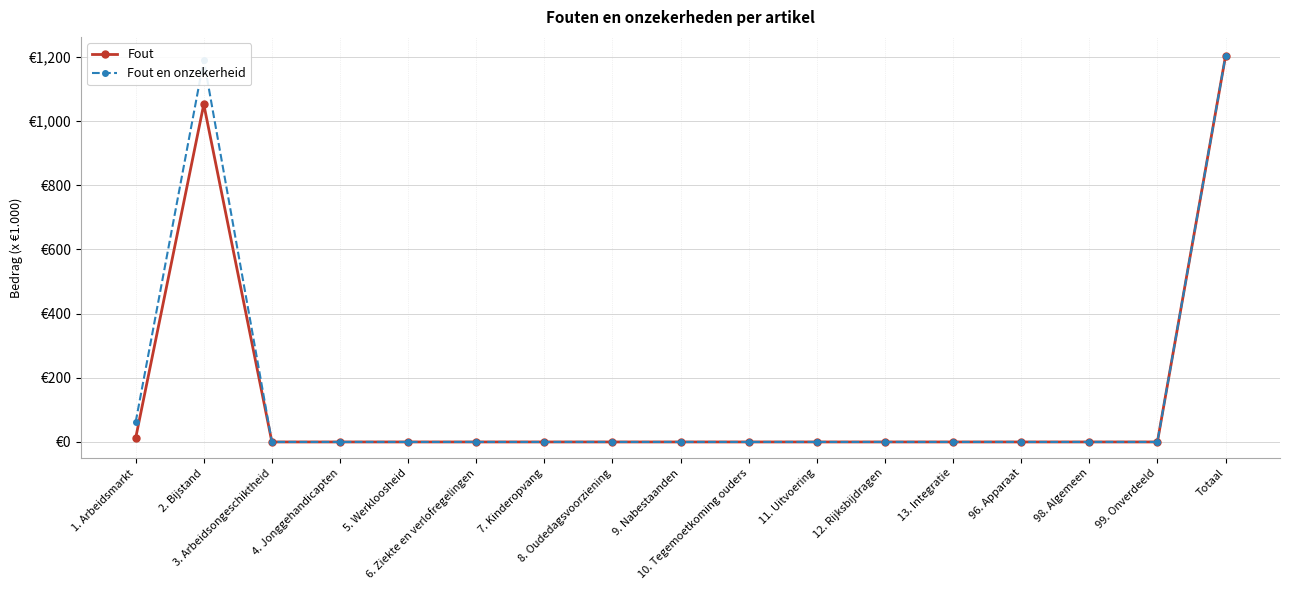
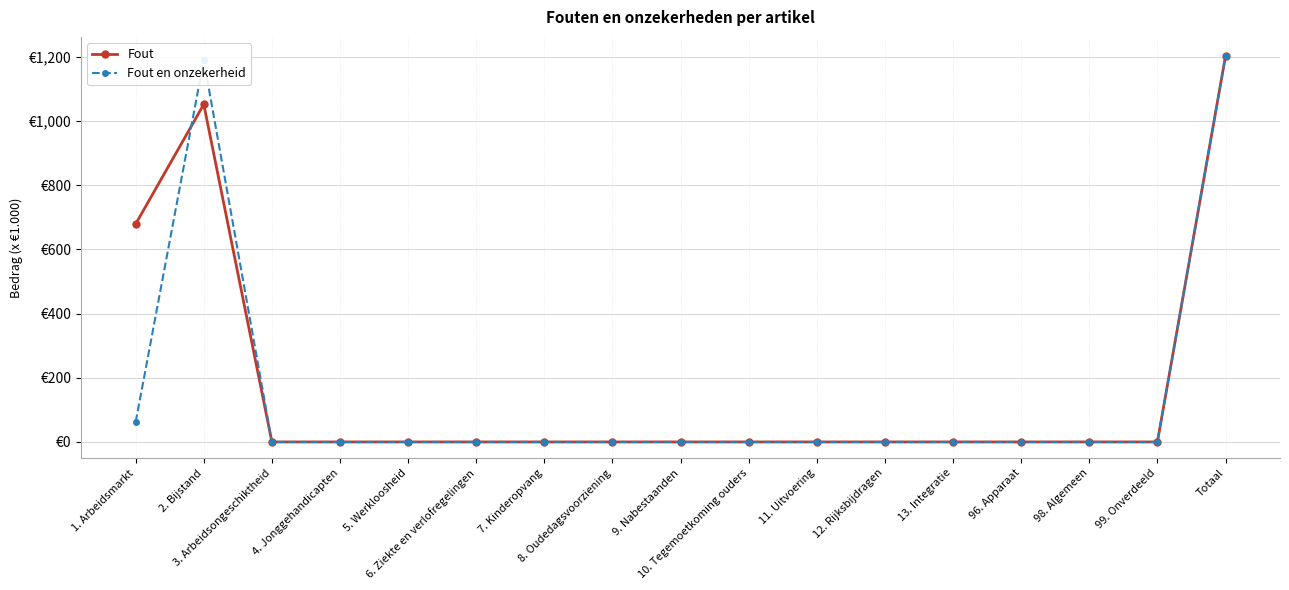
Fout, 1. Arbeidsmarkt: €10 -> €680
